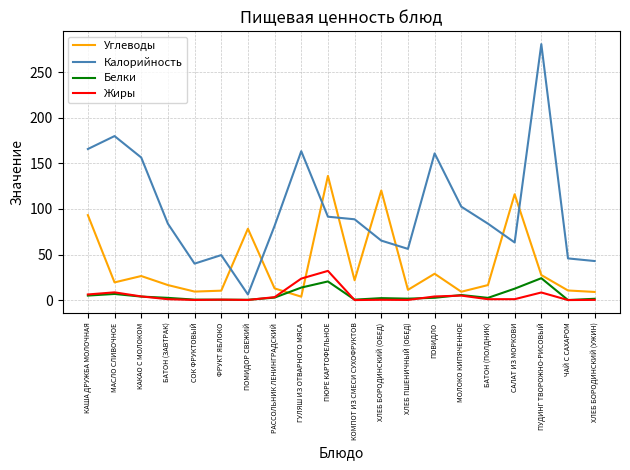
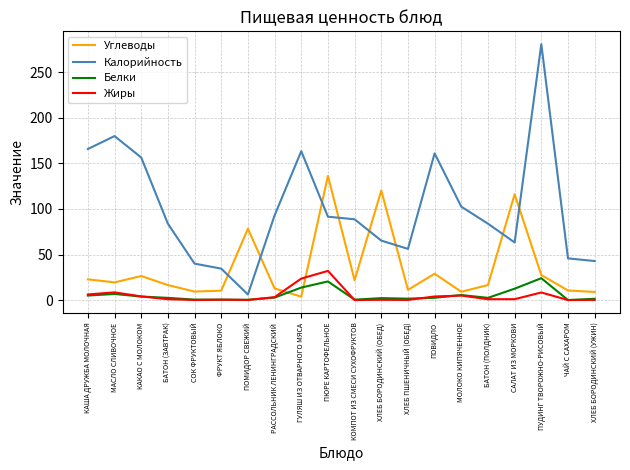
Углеводы, КАША ДРУЖБА МОЛОЧНАЯ: 90 -> 20
Калорийность, ФРУКТ ЯБЛОКО: 50 -> 30
Калорийность, РАССОЛЬНИК ЛЕНИНГРАДСКИЙ: 80 -> 90
